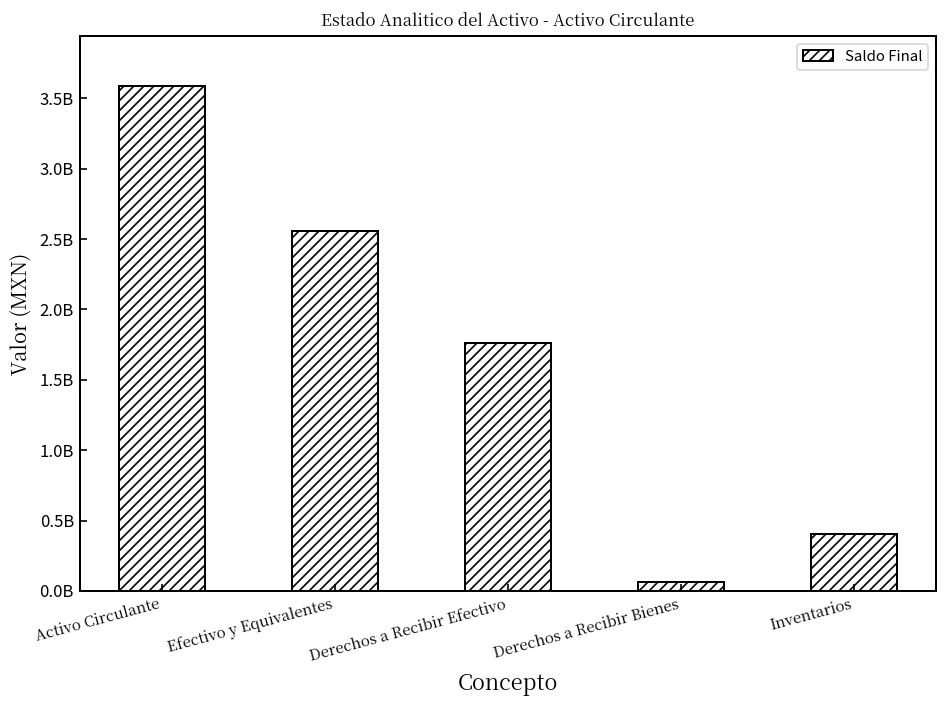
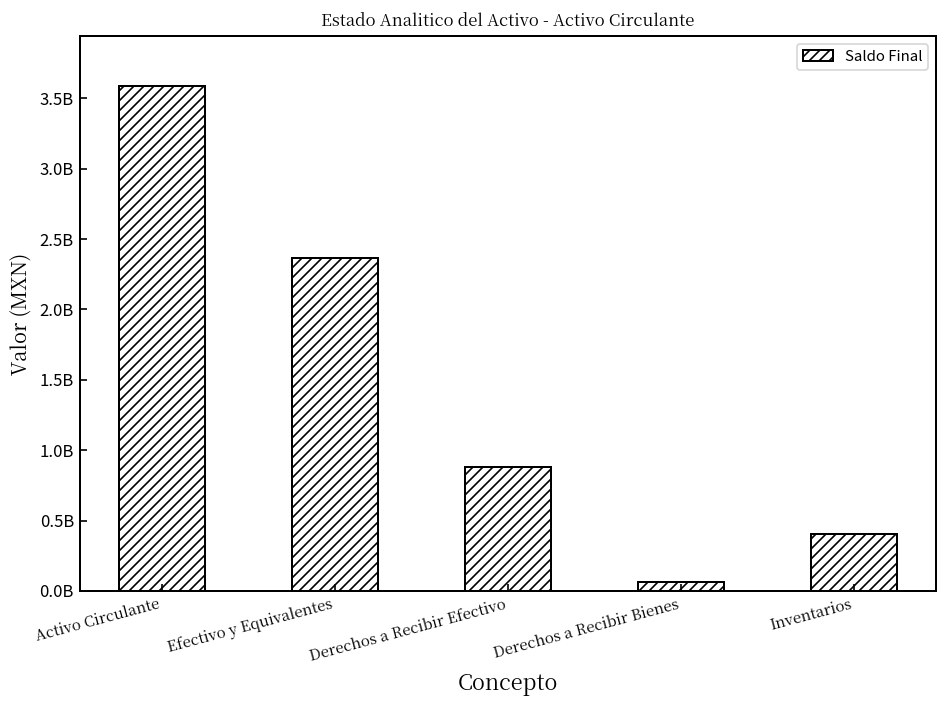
Efectivo y Equivalentes: 2560000000 -> 2360000000
Derechos a Recibir Efectivo: 1760000000 -> 880000000
